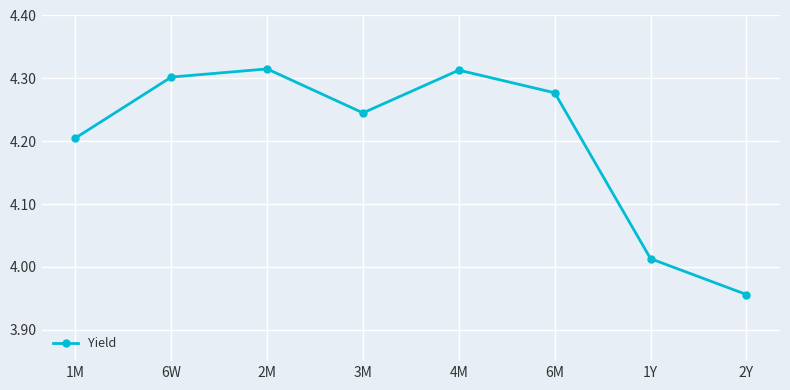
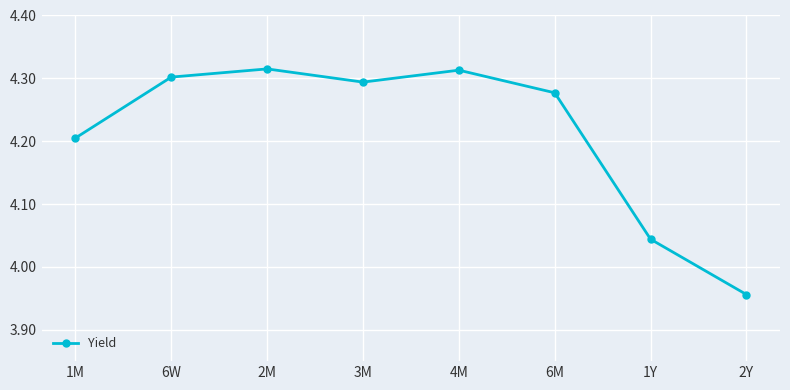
3M: 4.25 -> 4.29
1Y: 4.01 -> 4.04
